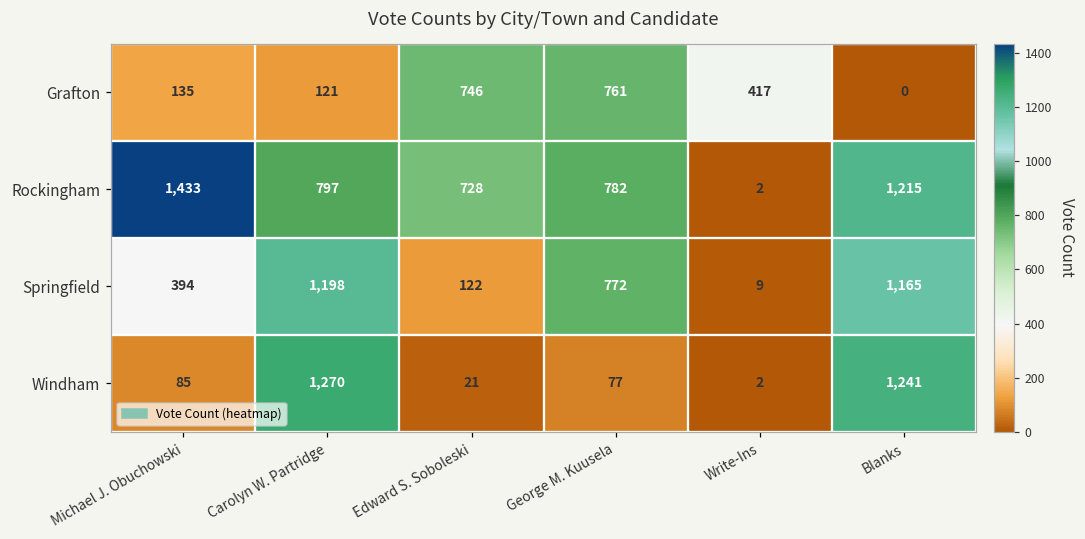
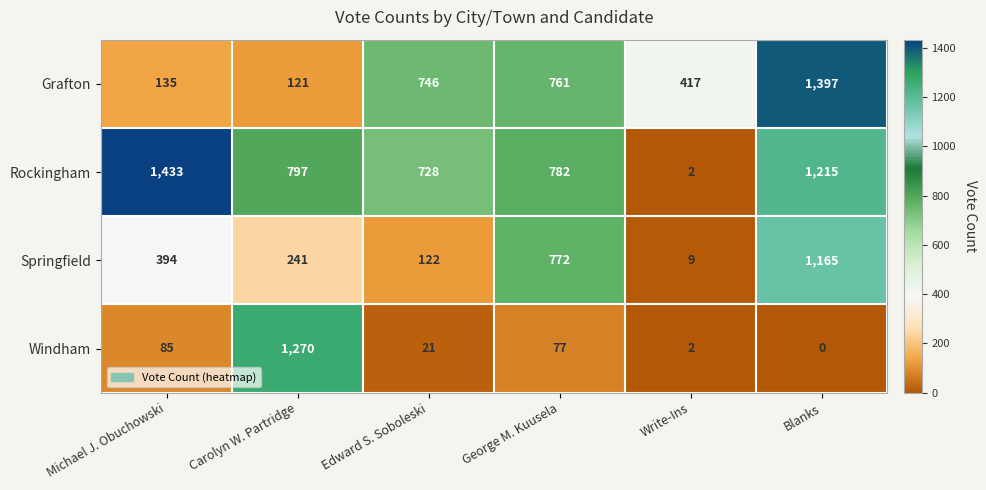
Grafton, Blanks: 0 -> 1,397
Springfield, Carolyn W. Partridge: 1,198 -> 241
Windham, Blanks: 1,241 -> 0
